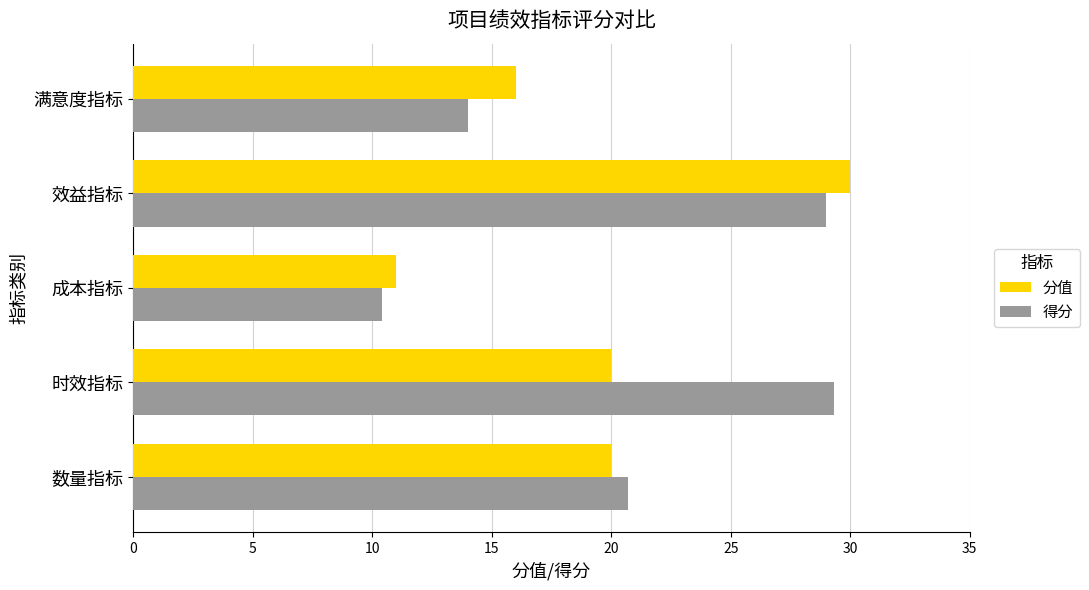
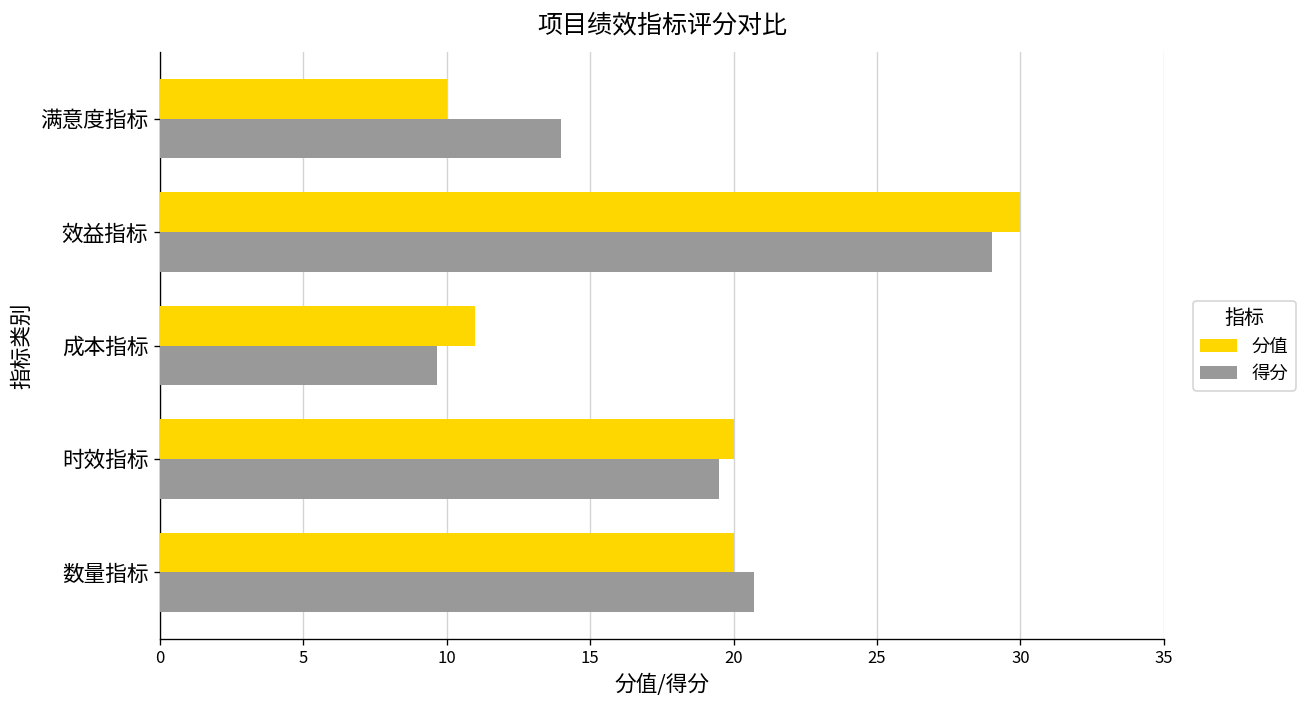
分值, 满意度指标: 16 -> 10
得分, 成本指标: 10.4 -> 9.7
得分, 时效指标: 29.3 -> 19.5
